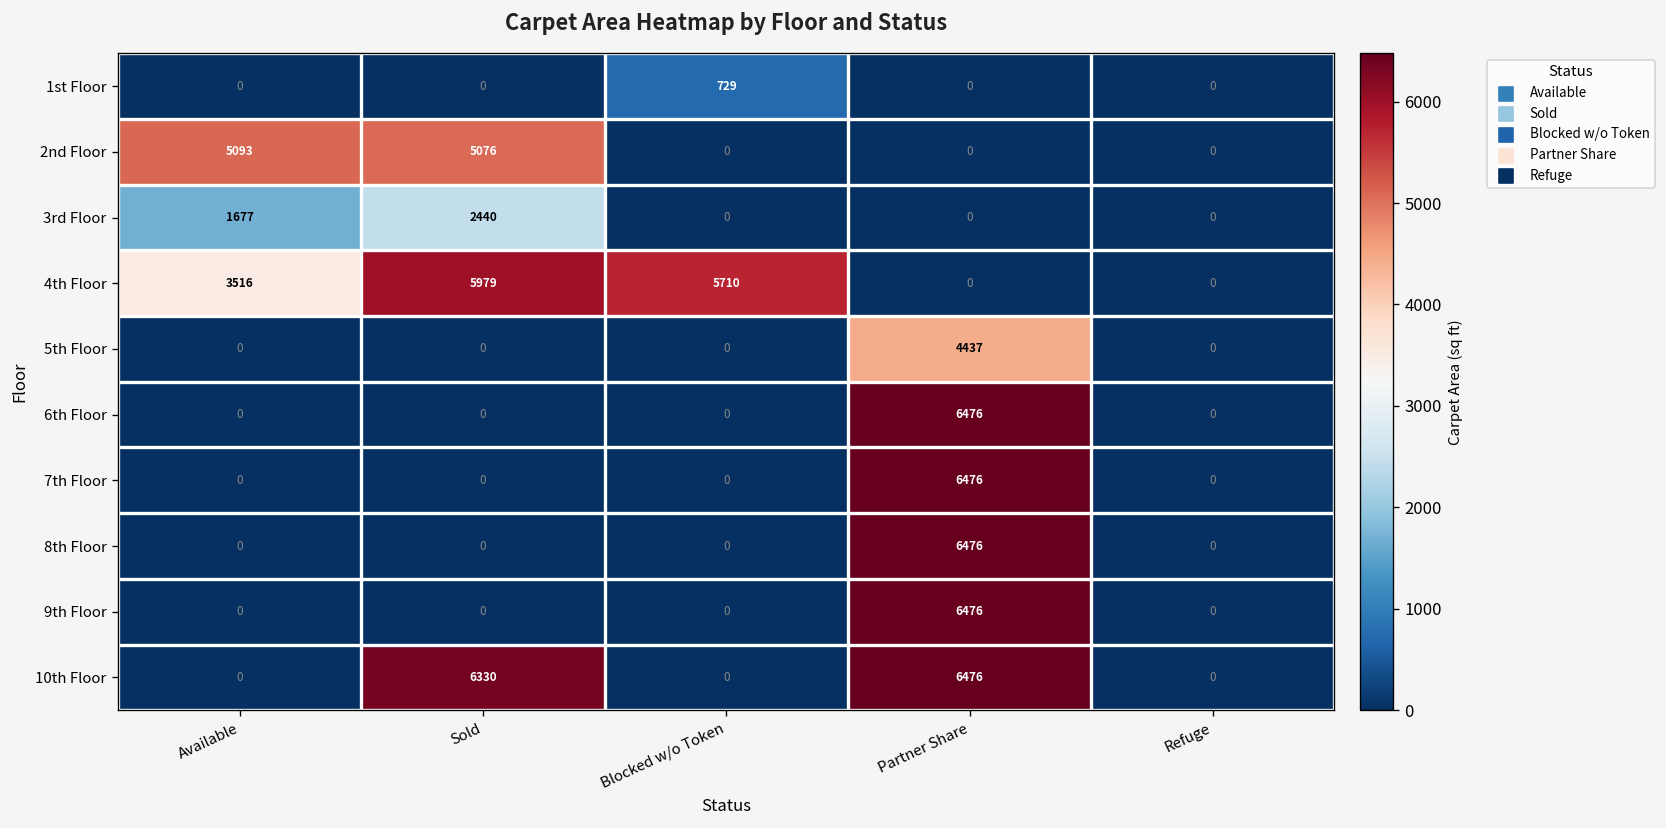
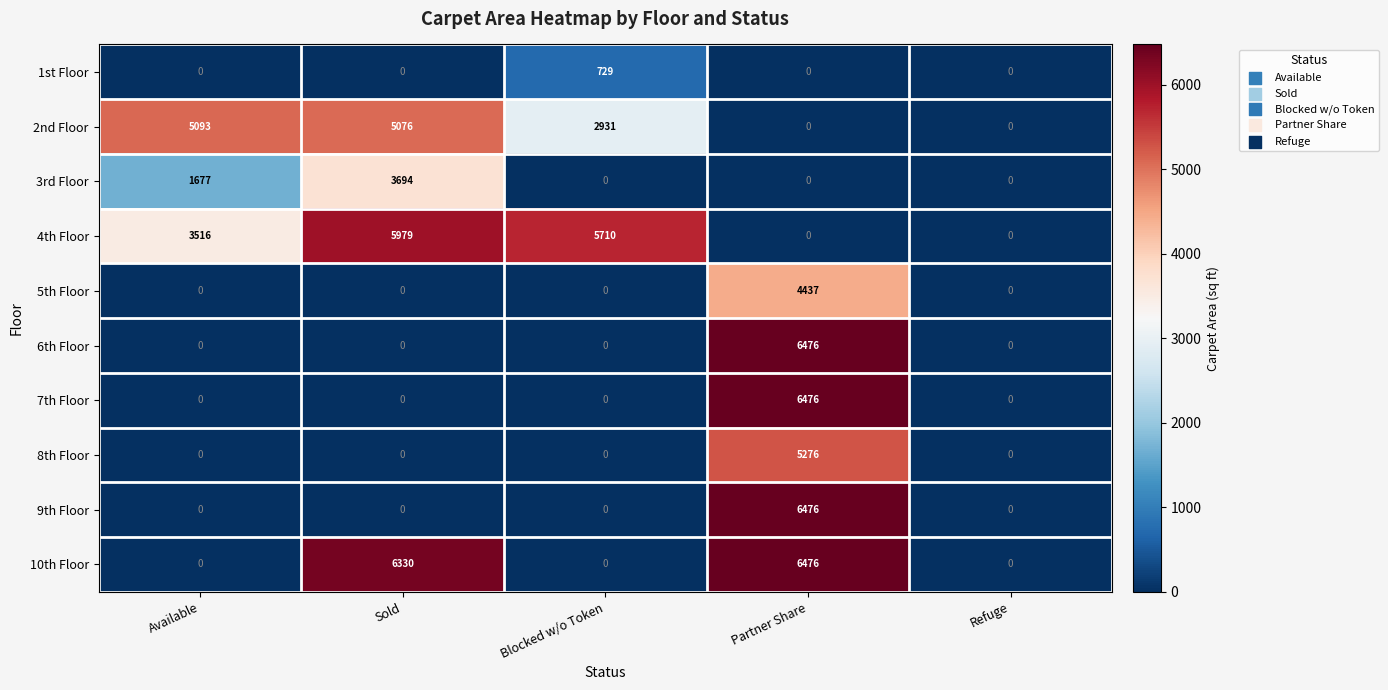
2nd Floor, Blocked w/o Token: 0 -> 2931
3rd Floor, Sold: 2440 -> 3694
8th Floor, Partner Share: 6476 -> 5276
